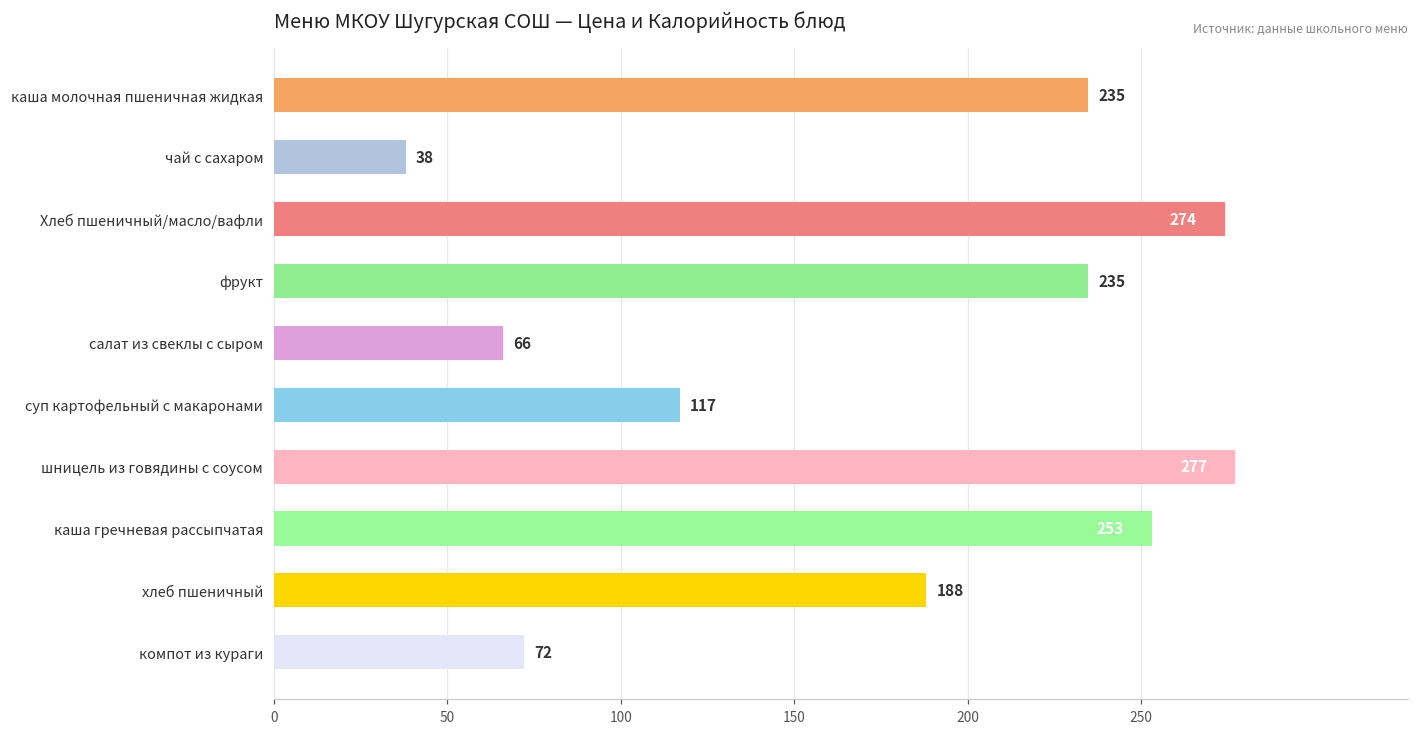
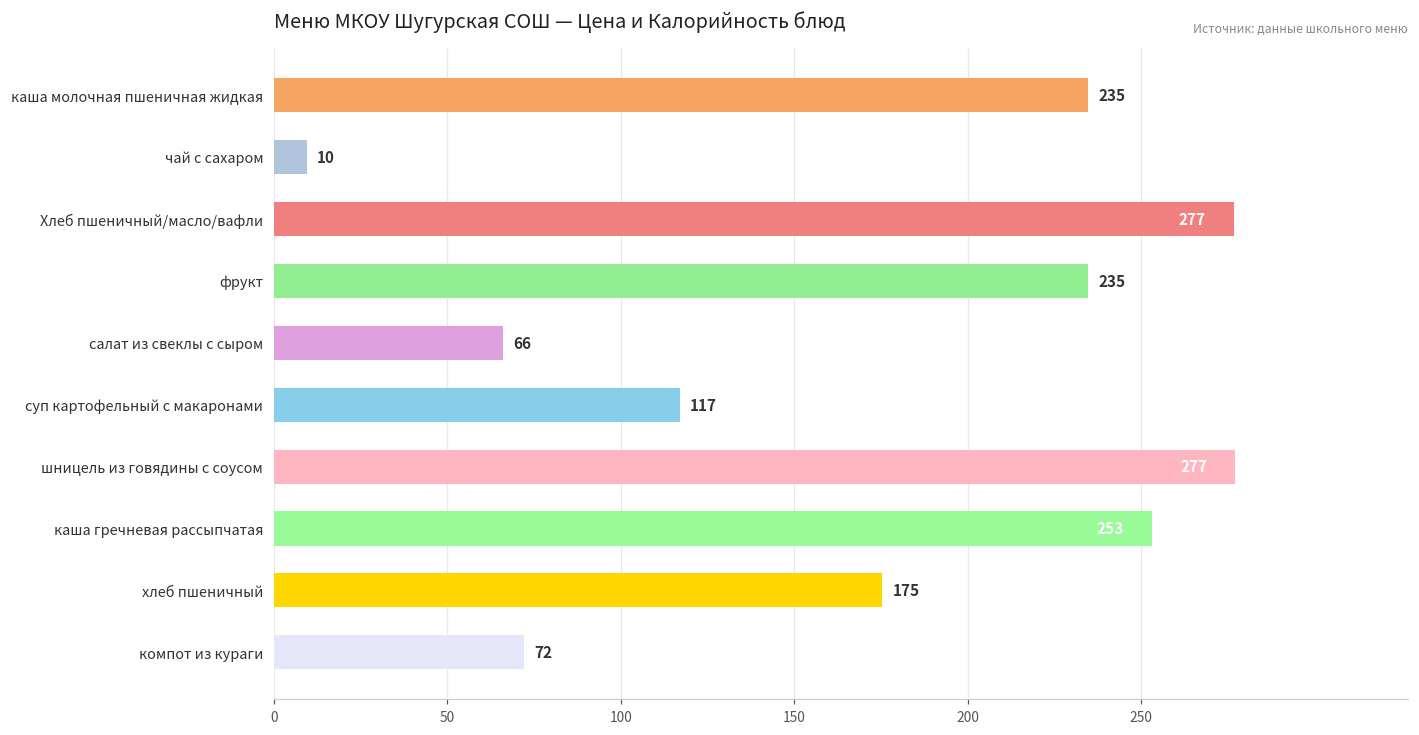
чай с сахаром: 38 -> 10
Хлеб пшеничный/масло/вафли: 274 -> 277
хлеб пшеничный: 188 -> 175
